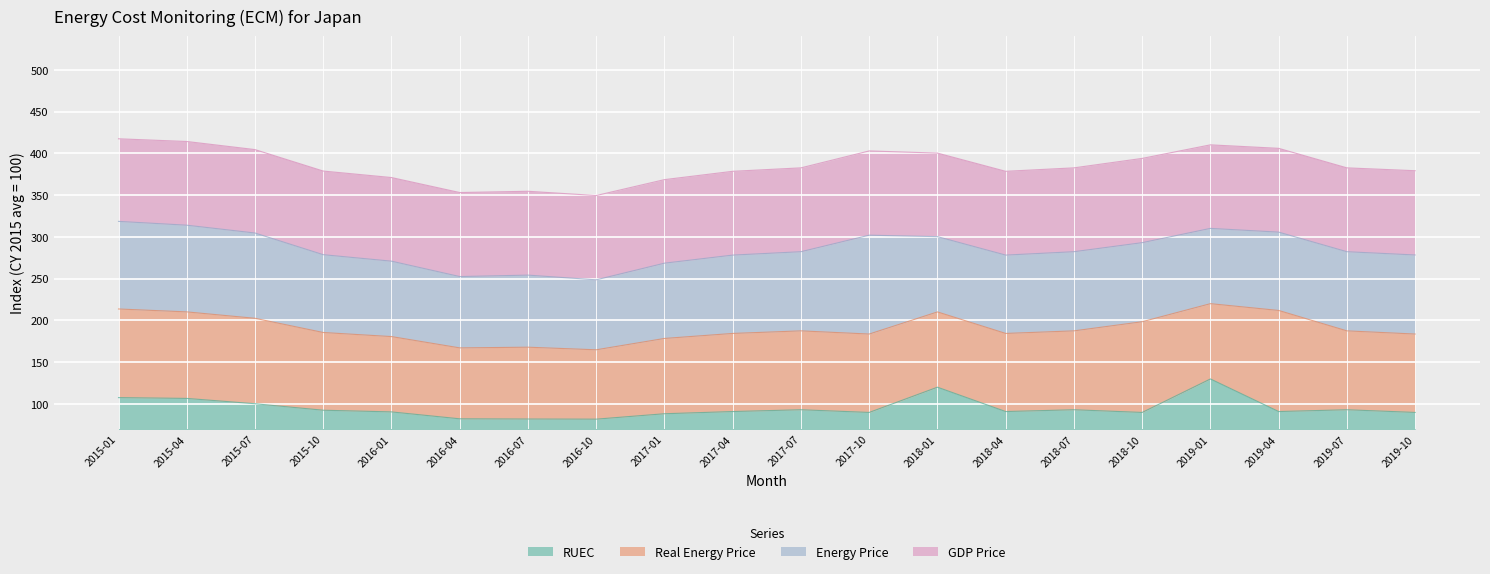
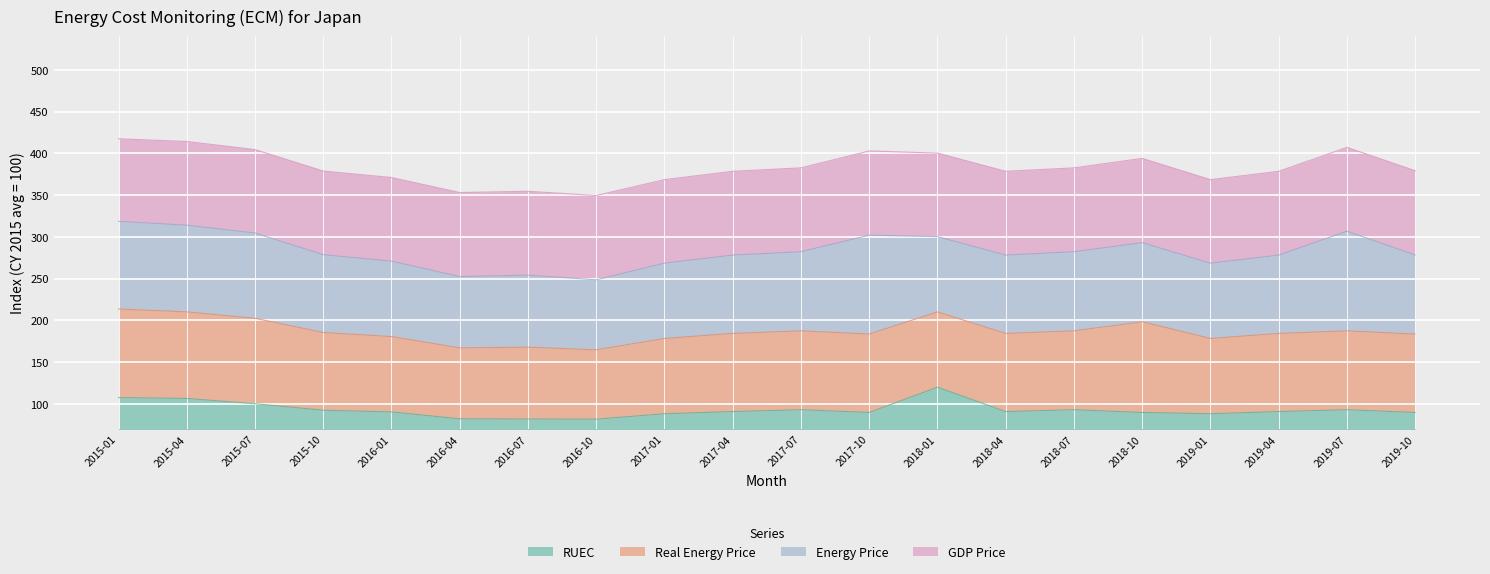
RUEC, 2019-01: 130 -> 90
Real Energy Price, 2019-04: 120 -> 90
Energy Price, 2019-07: 90 -> 120
